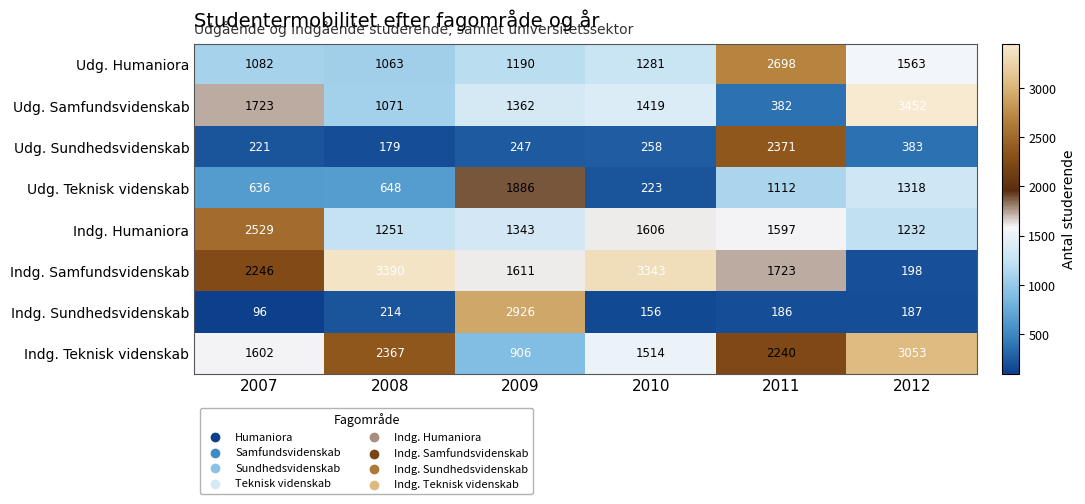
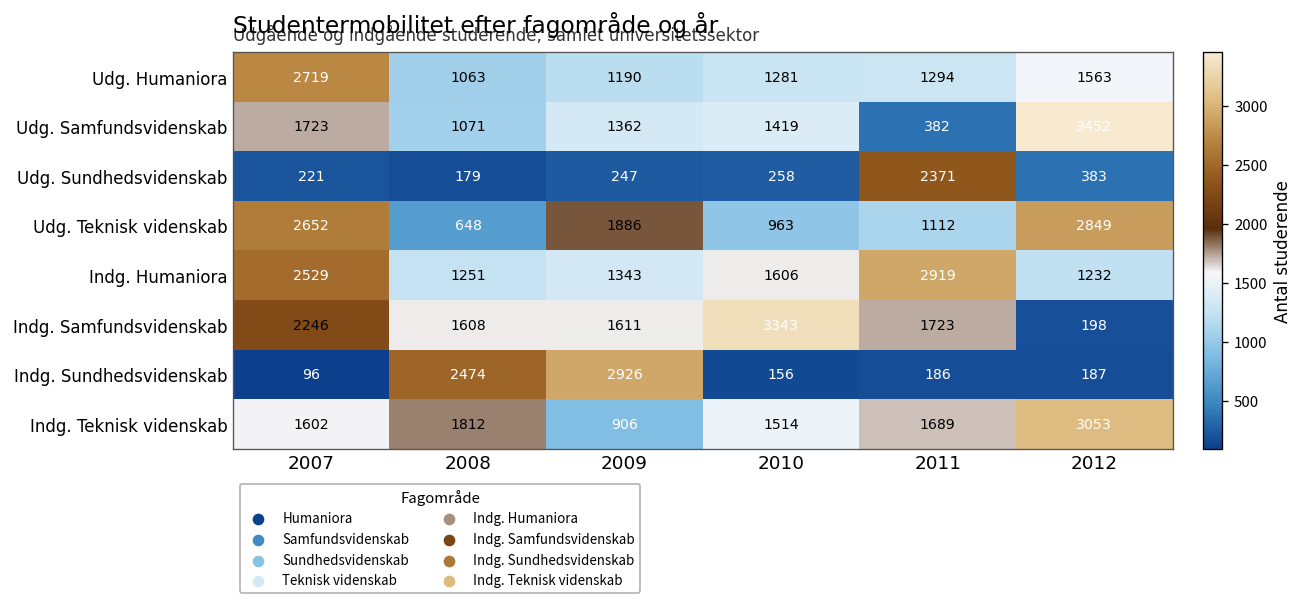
Udg. Humaniora, 2007: 1082 -> 2719
Udg. Humaniora, 2011: 2698 -> 1294
Udg. Teknisk videnskab, 2007: 636 -> 2652
Udg. Teknisk videnskab, 2010: 223 -> 963
Udg. Teknisk videnskab, 2012: 1318 -> 2849
Indg. Humaniora, 2011: 1597 -> 2919
Indg. Samfundsvidenskab, 2008: 3390 -> 1608
Indg. Sundhedsvidenskab, 2008: 214 -> 2474
Indg. Teknisk videnskab, 2008: 2367 -> 1812
Indg. Teknisk videnskab, 2011: 2240 -> 1689
